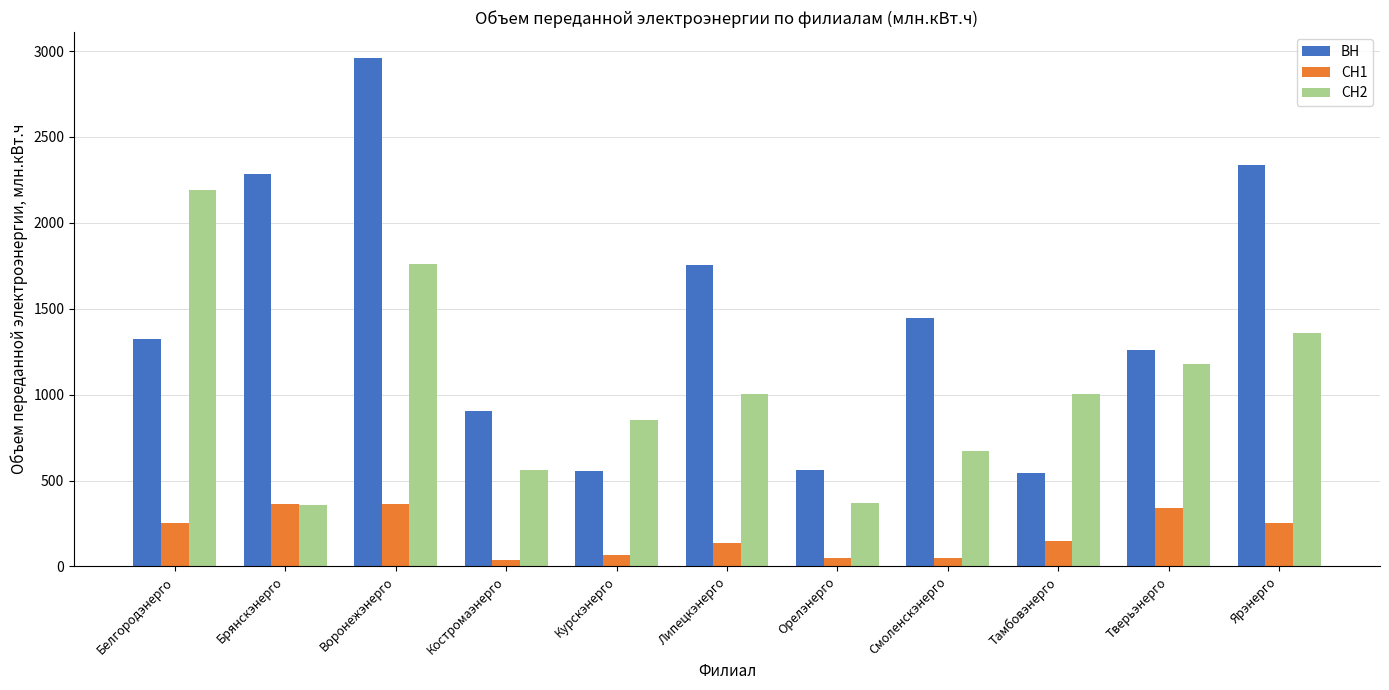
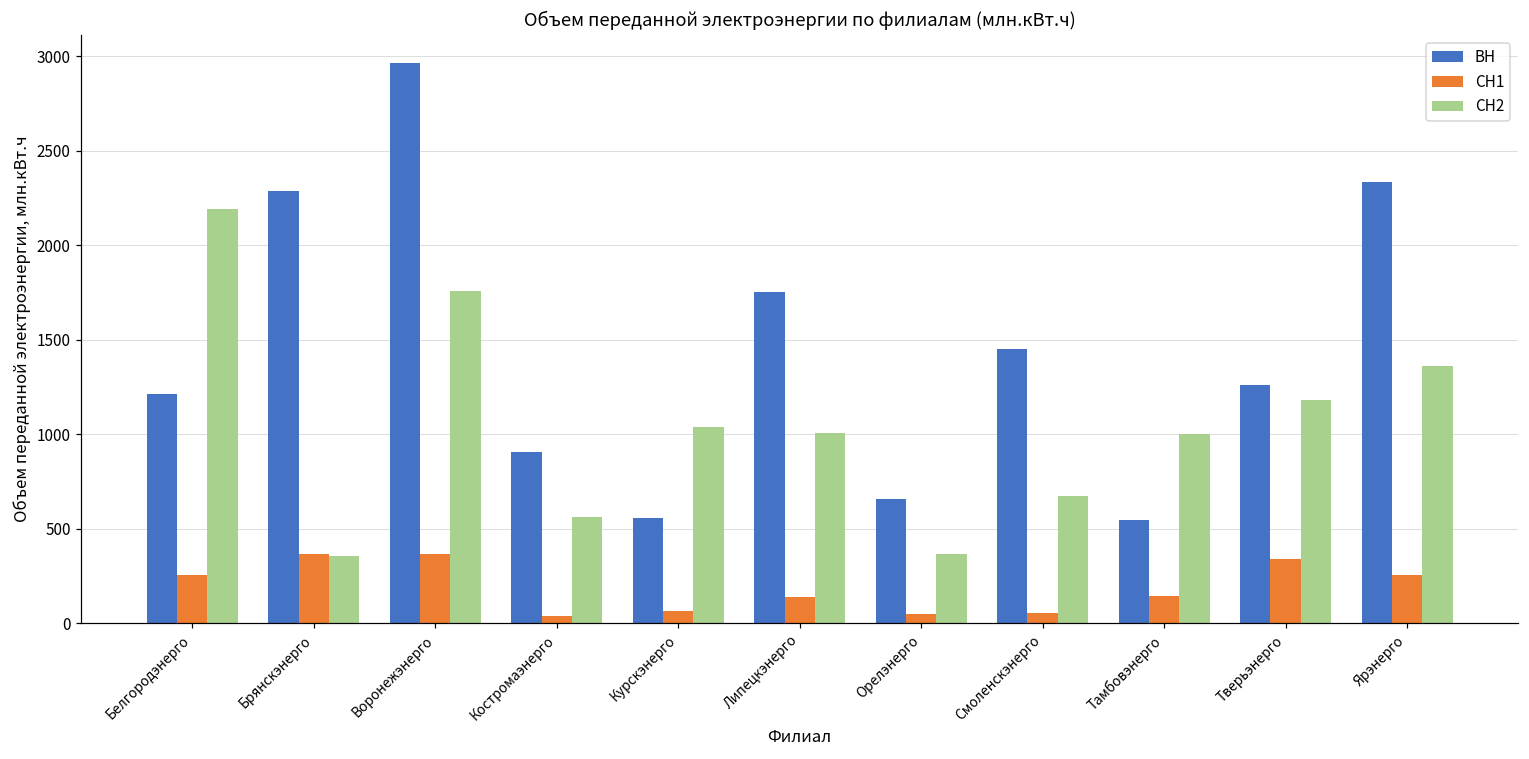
ВН, Белгородэнерго: 1320 -> 1210
СН2, Курскэнерго: 850 -> 1040
ВН, Орелэнерго: 560 -> 660
